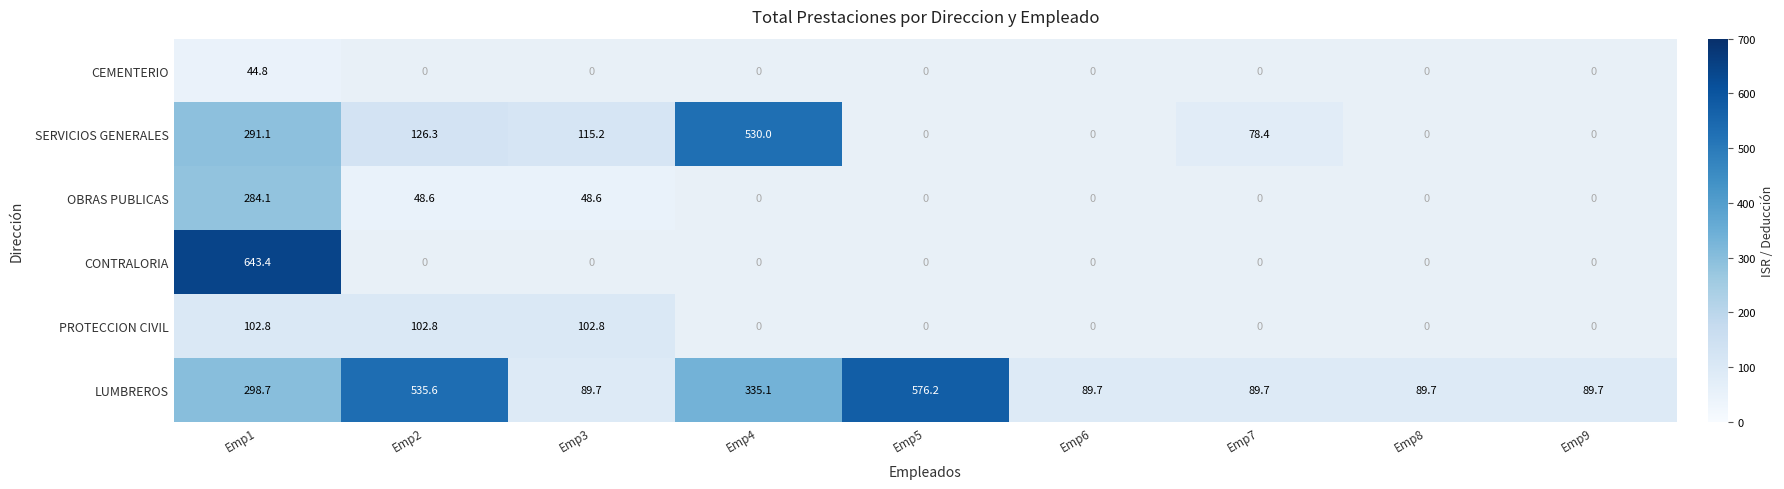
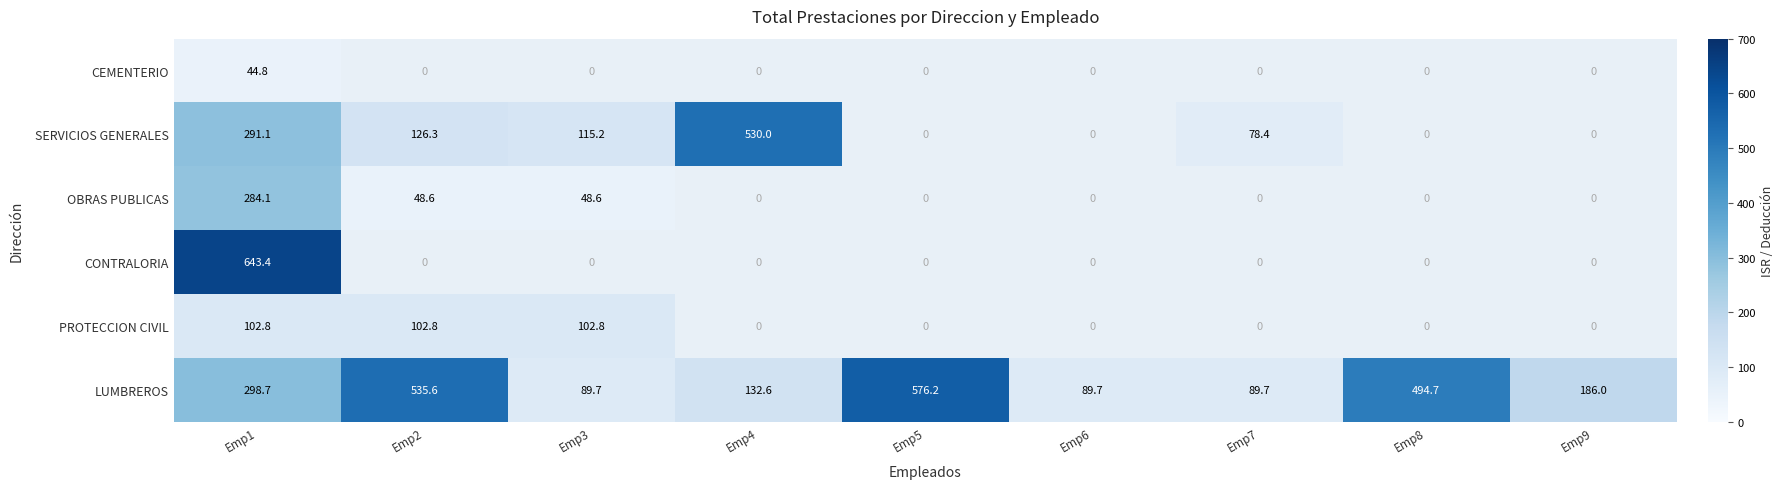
LUMBREROS, Emp4: 335.1 -> 132.6
LUMBREROS, Emp8: 89.7 -> 494.7
LUMBREROS, Emp9: 89.7 -> 186.0
